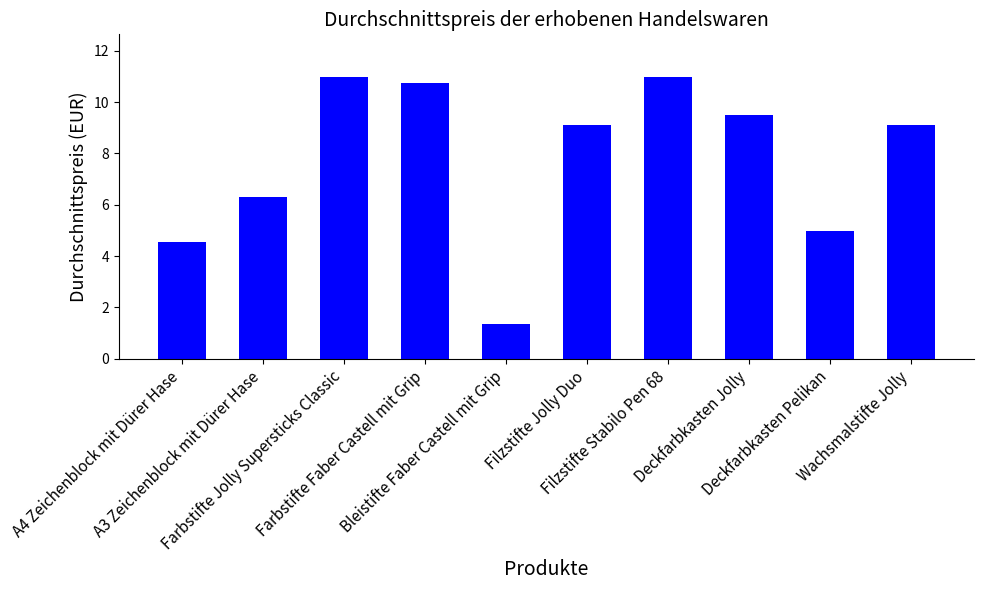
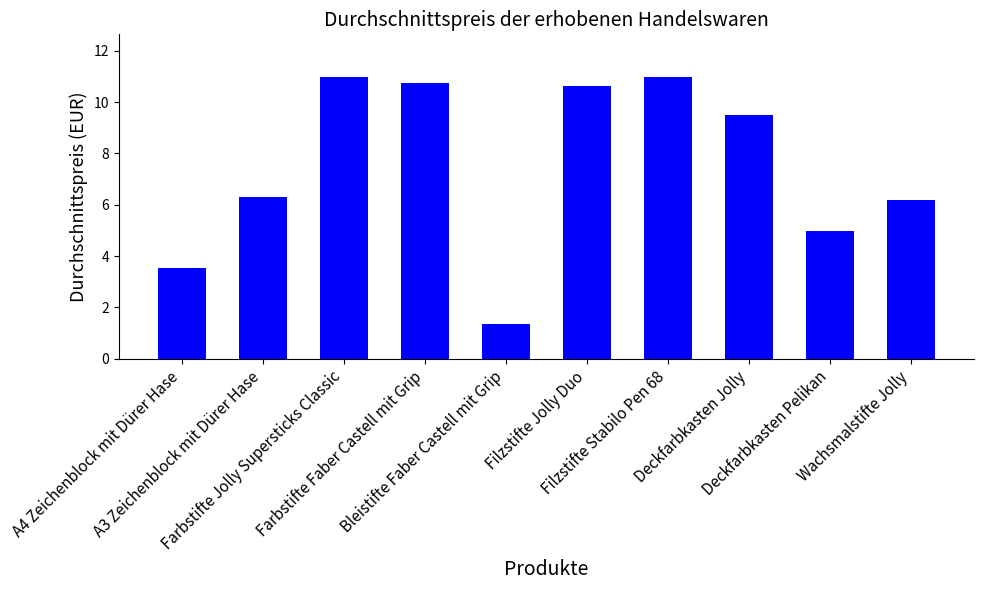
A4 Zeichenblock mit Dürer Hase: 4.5 -> 3.5
Filzstifte Jolly Duo: 9.1 -> 10.6
Wachsmalstifte Jolly: 9.1 -> 6.2
